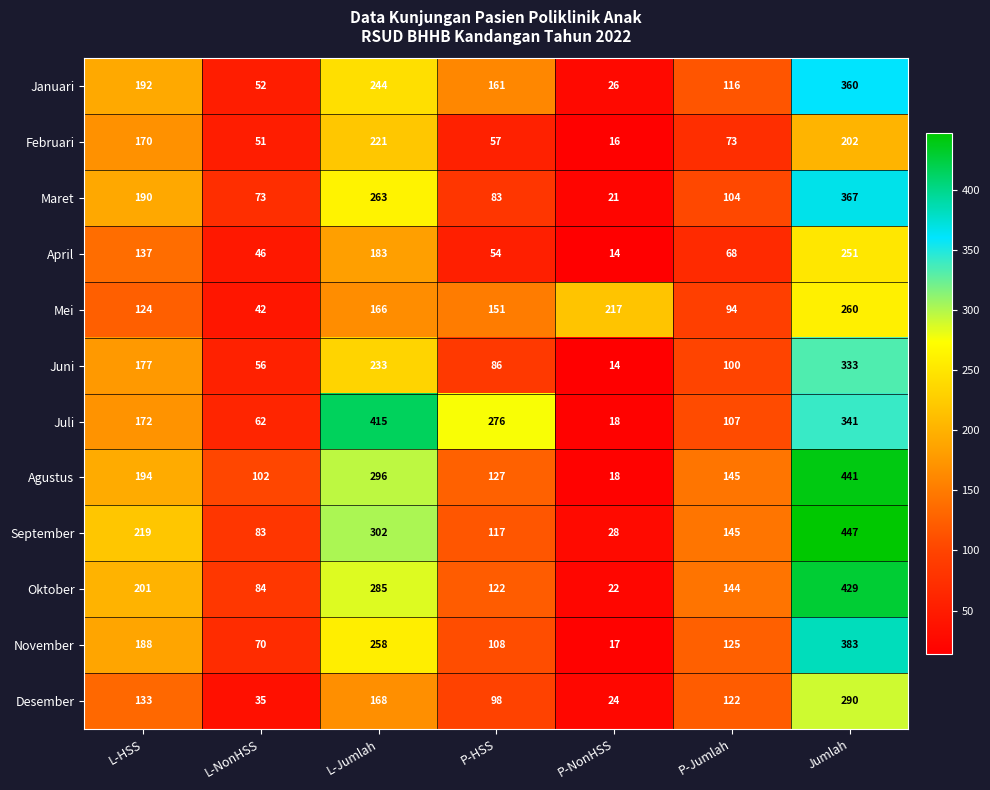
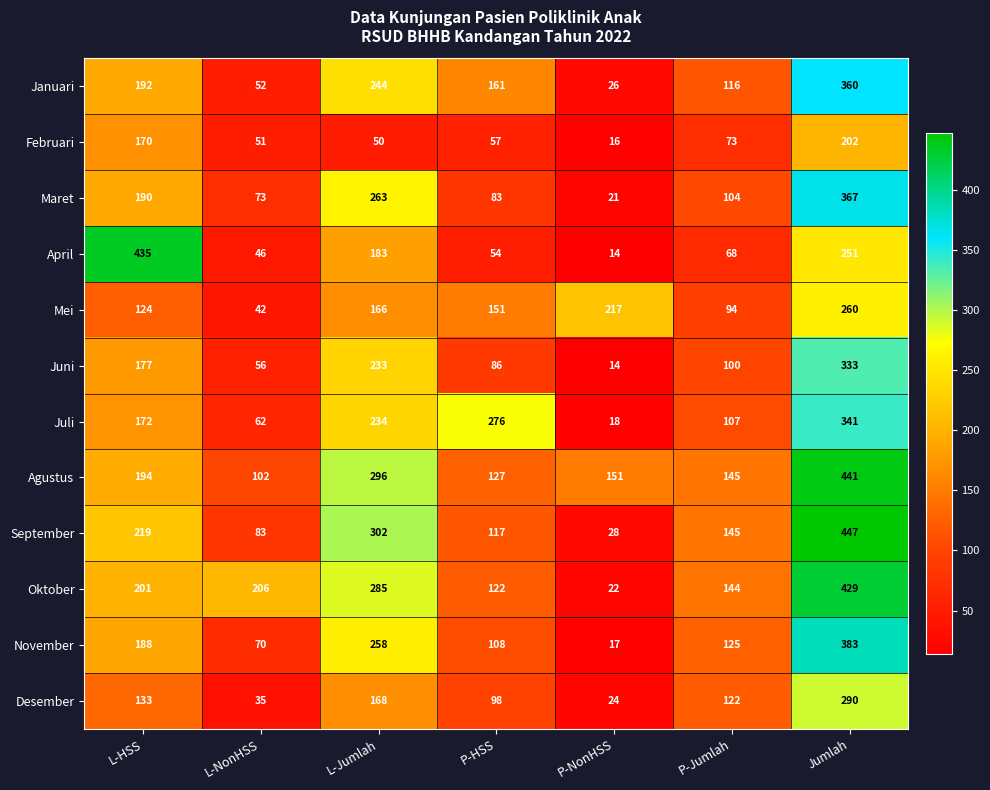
Februari, L-Jumlah: 221 -> 50
April, L-HSS: 137 -> 435
Juli, L-Jumlah: 415 -> 234
Agustus, P-NonHSS: 18 -> 151
Oktober, L-NonHSS: 84 -> 206
